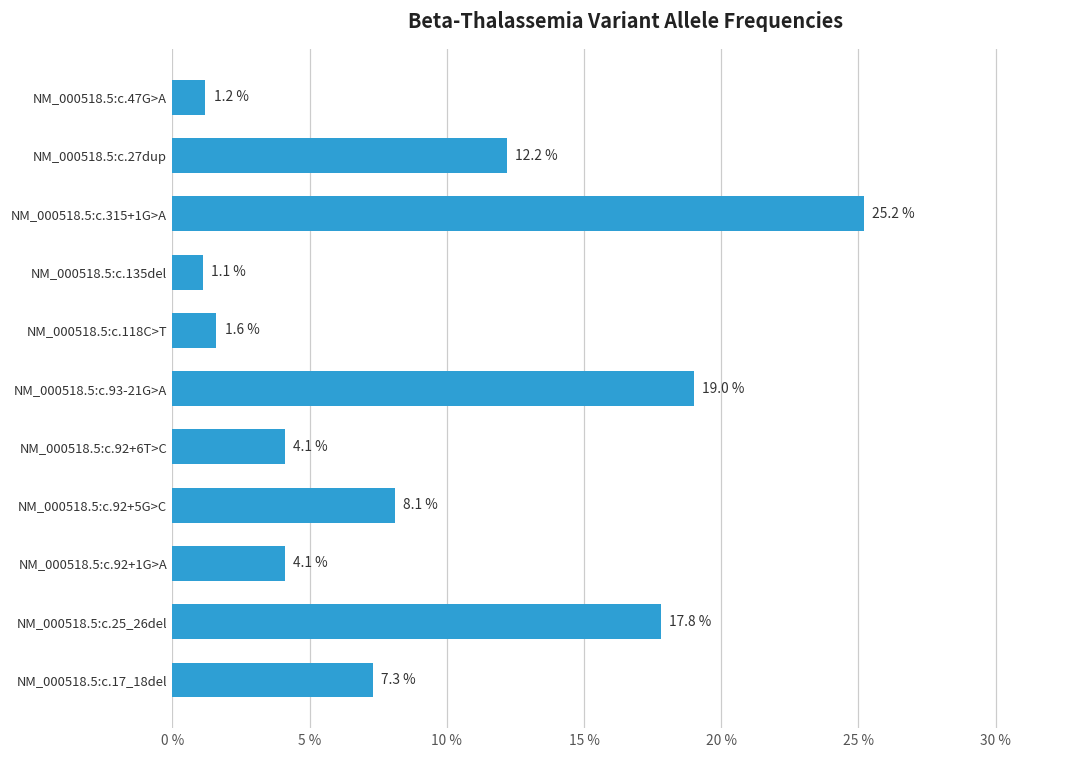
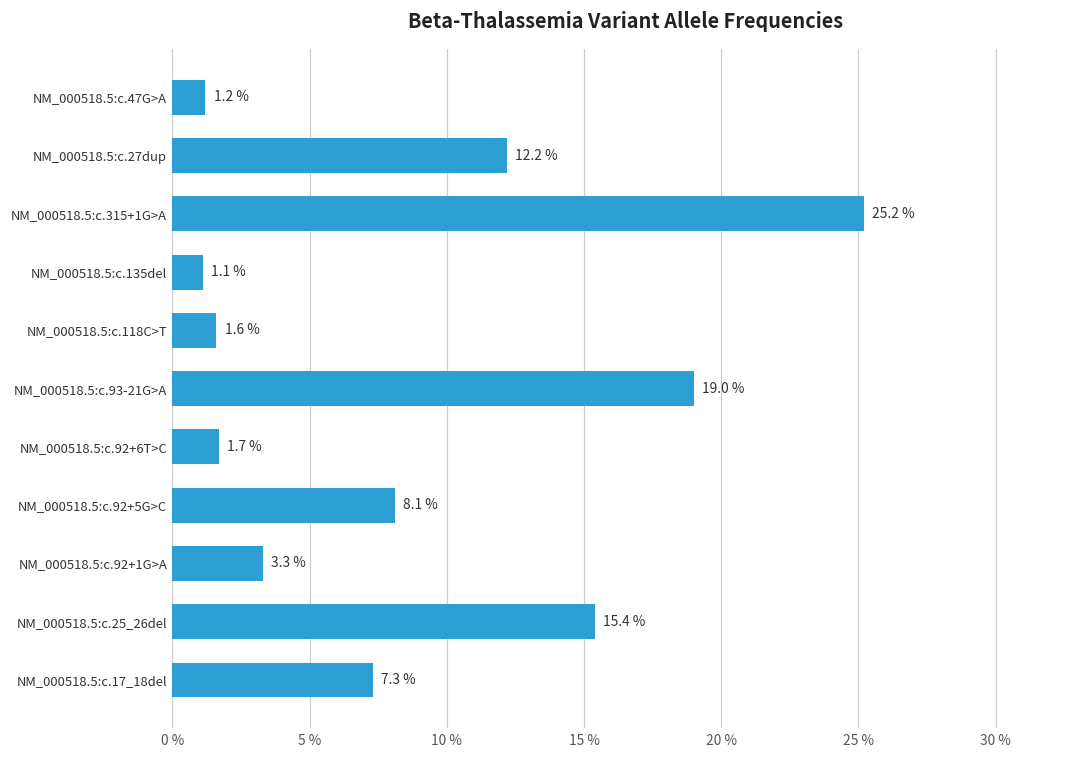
NM_000518.5:c.92+6T>C: 4.1 % -> 1.7 %
NM_000518.5:c.92+1G>A: 4.1 % -> 3.3 %
NM_000518.5:c.25_26del: 17.8 % -> 15.4 %
